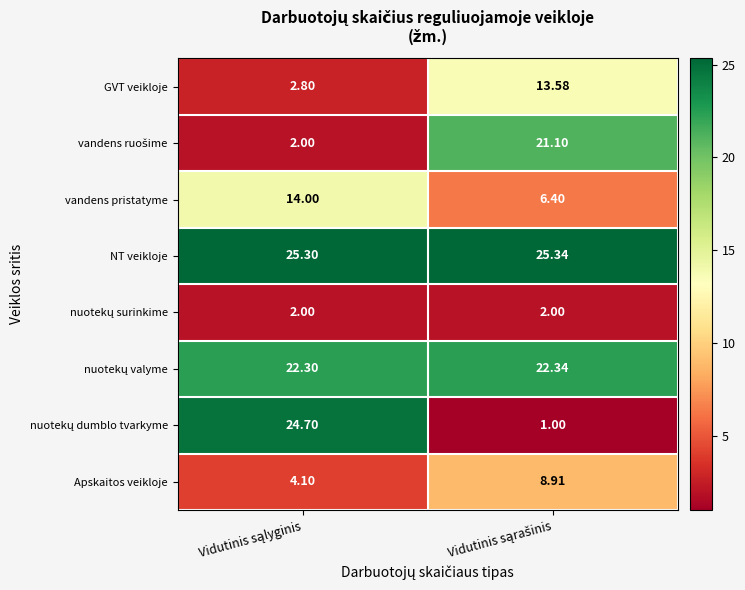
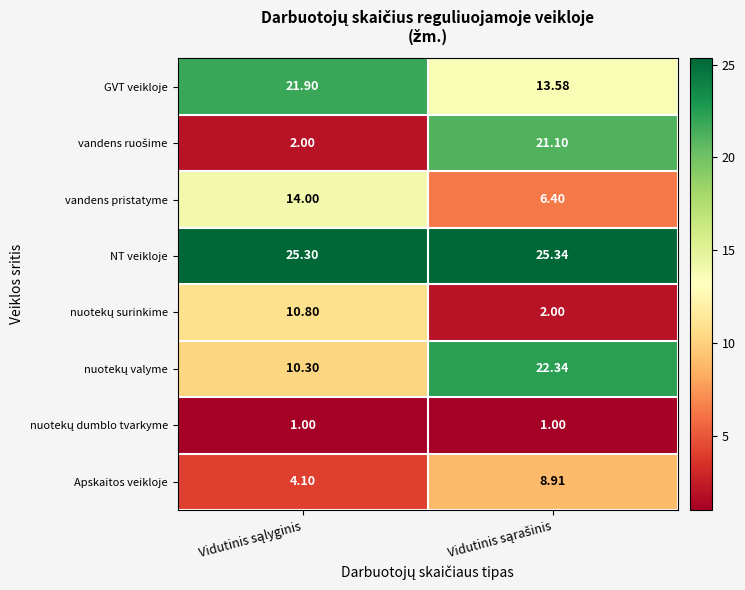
GVT veikloje, Vidutinis sąlyginis: 2.80 -> 21.90
nuotekų surinkime, Vidutinis sąlyginis: 2.00 -> 10.80
nuotekų valyme, Vidutinis sąlyginis: 22.30 -> 10.30
nuotekų dumblo tvarkyme, Vidutinis sąlyginis: 24.70 -> 1.00
